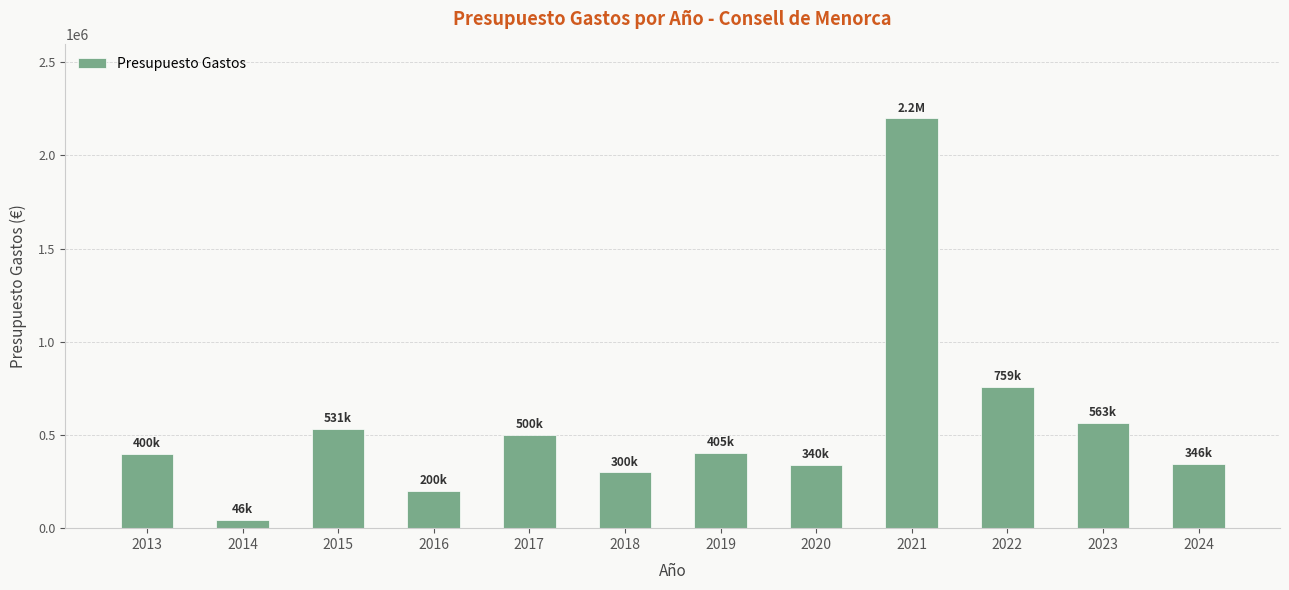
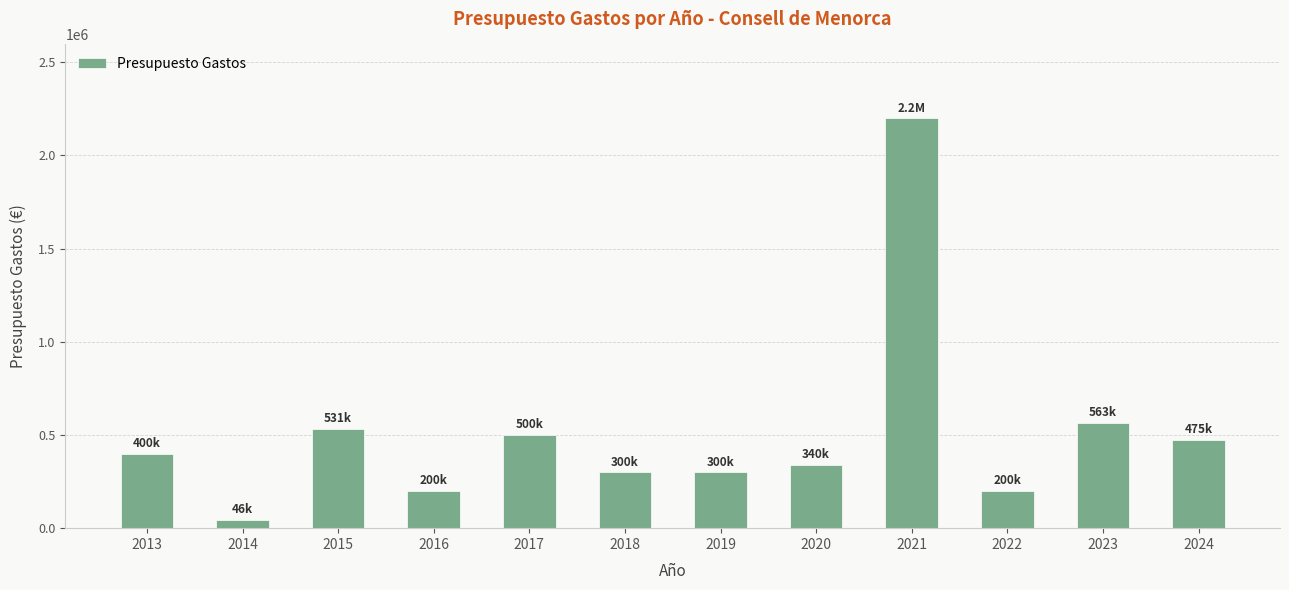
2019: 405k -> 300k
2022: 759k -> 200k
2024: 346k -> 475k
